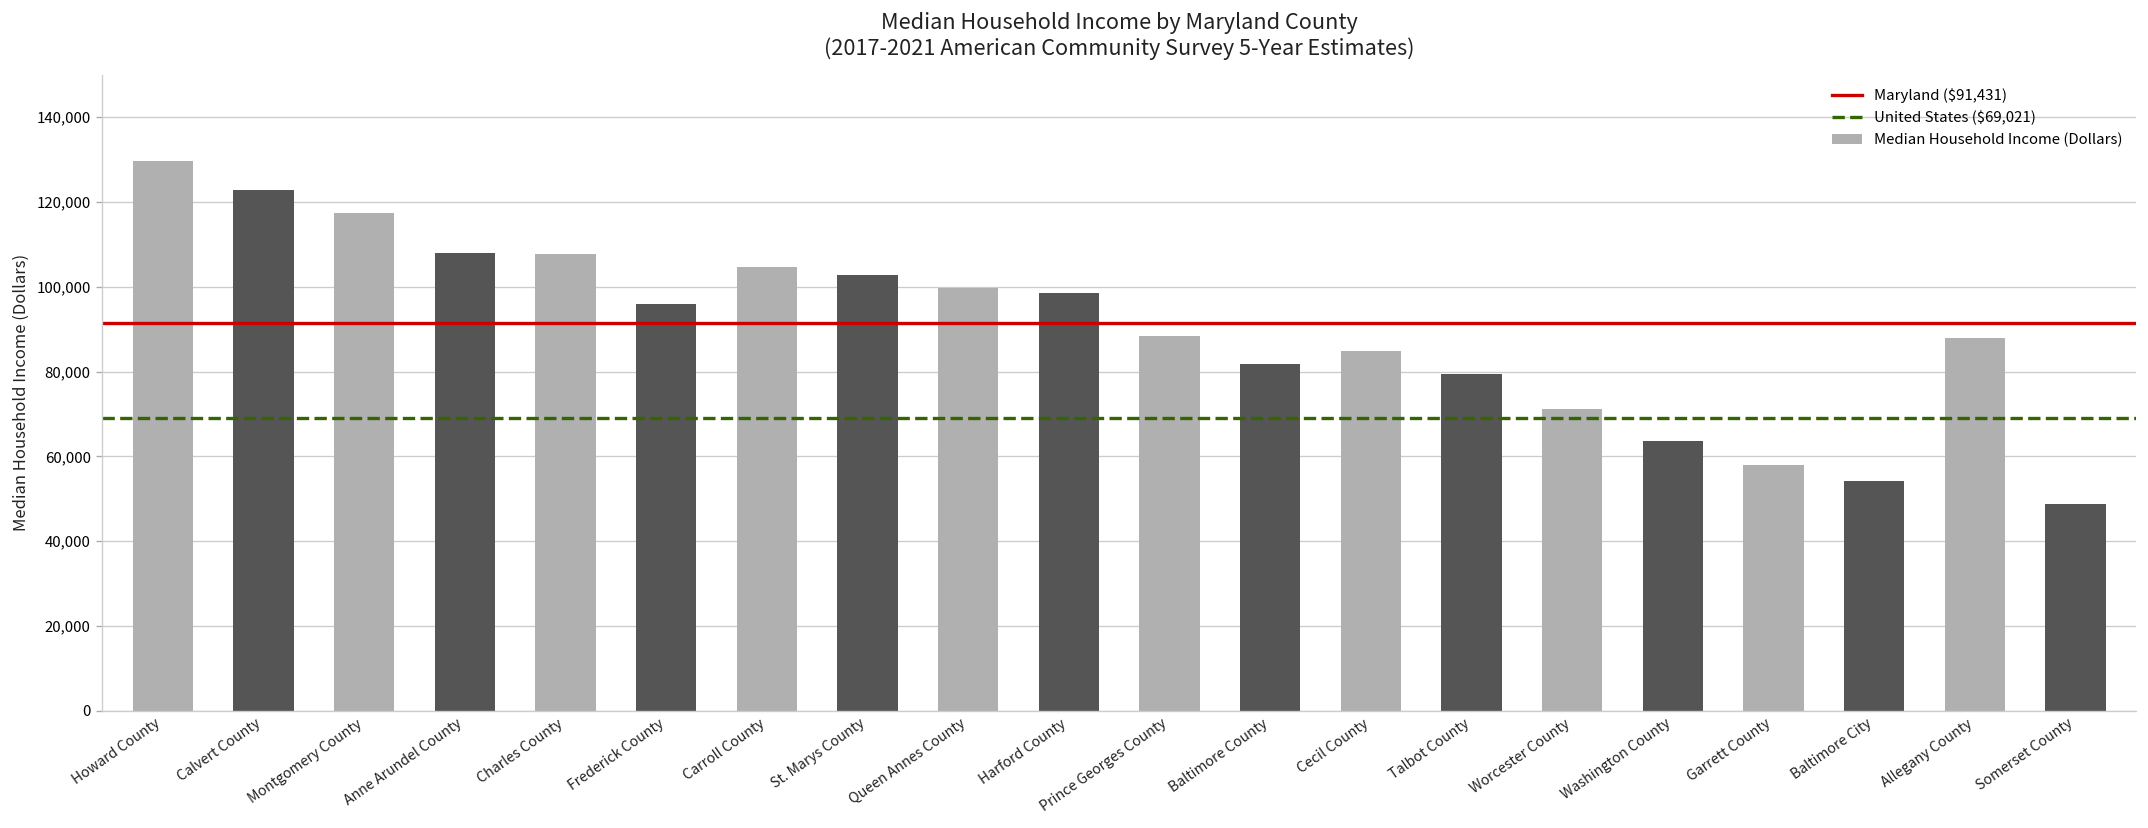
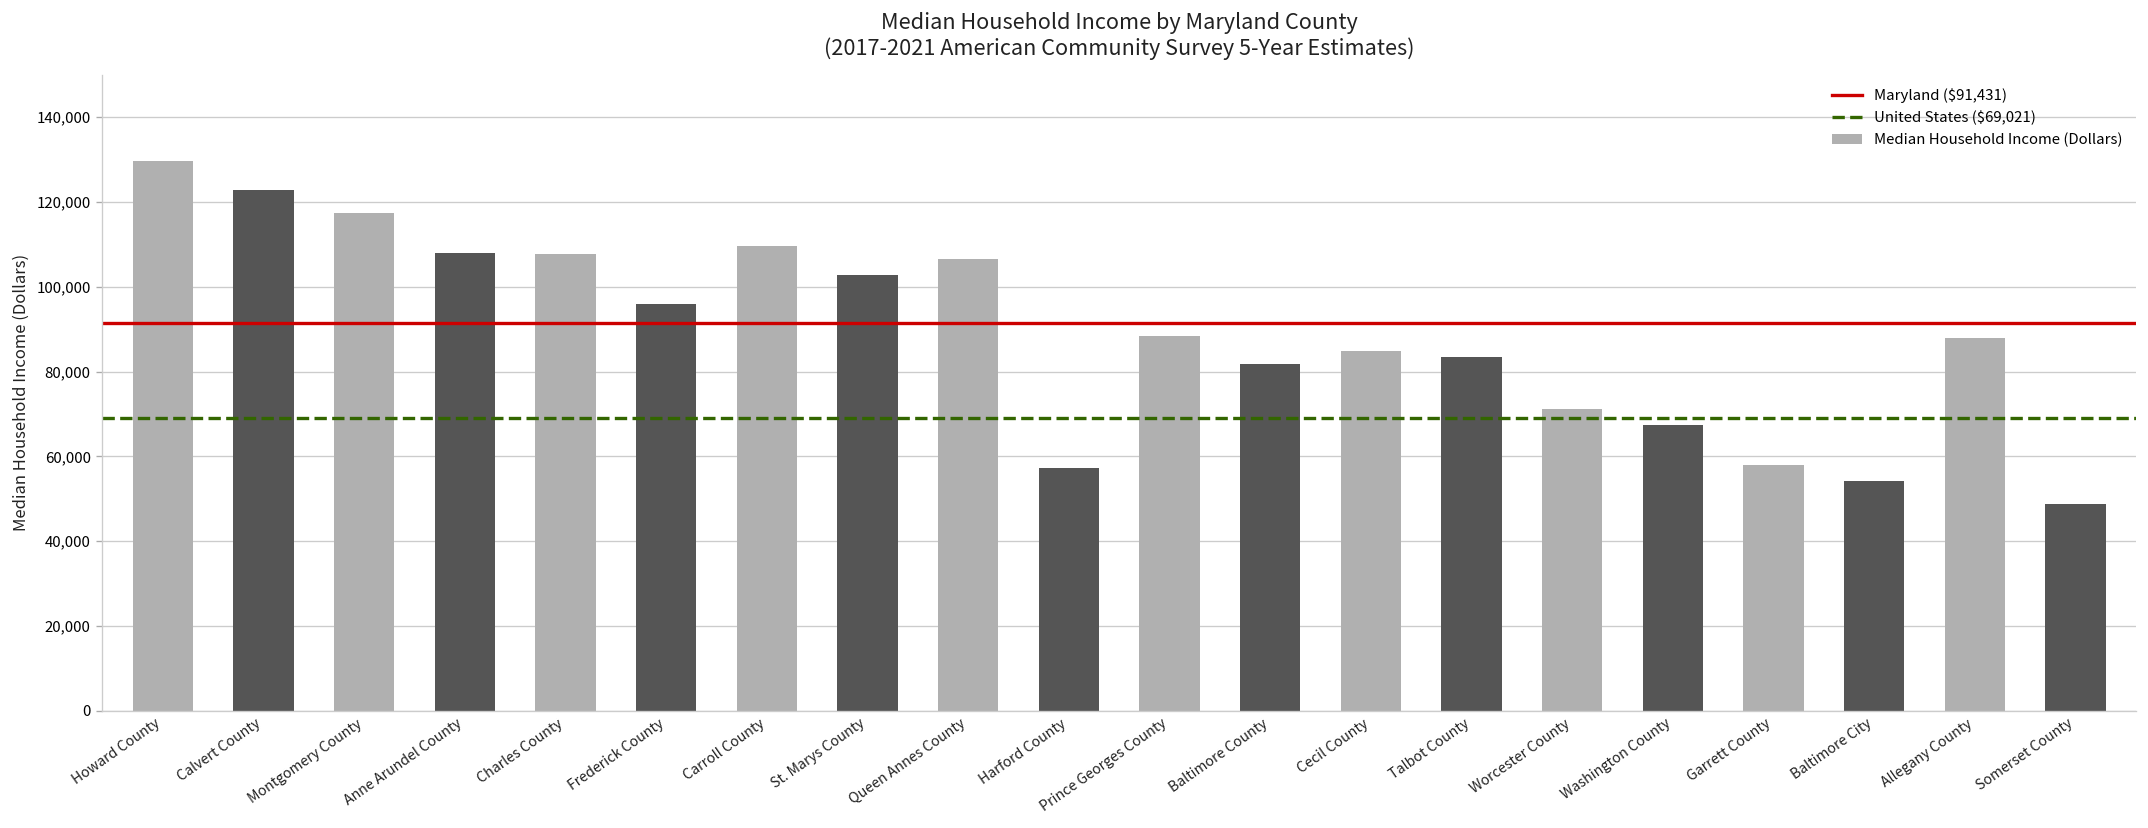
Carroll County: 105,000 -> 110,000
Queen Annes County: 100,000 -> 107,000
Harford County: 98,000 -> 57,000
Talbot County: 79,000 -> 83,000
Washington County: 64,000 -> 67,000
